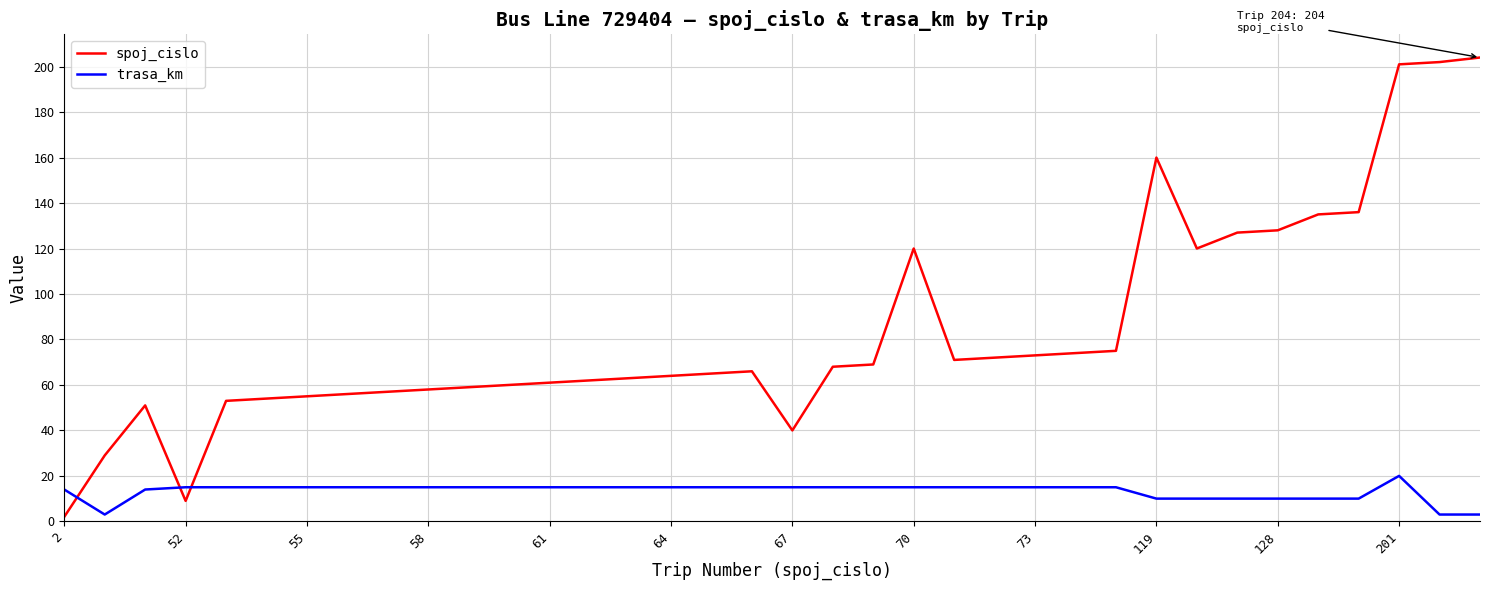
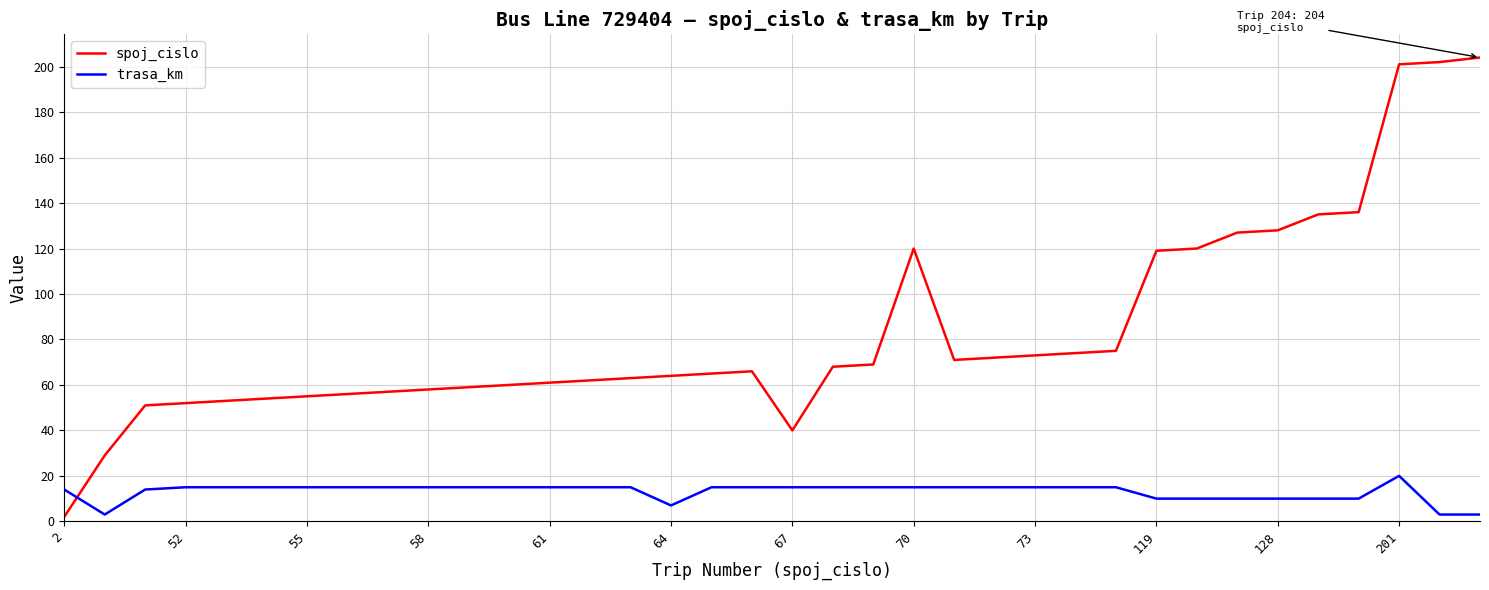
spoj_cislo, 52: 9 -> 52
trasa_km, 64: 15 -> 7
spoj_cislo, 119: 160 -> 119
